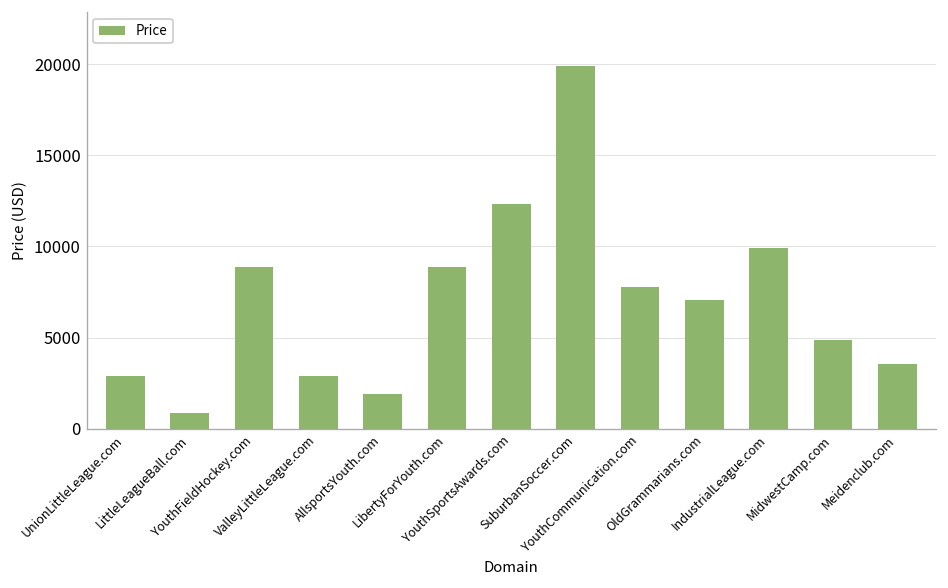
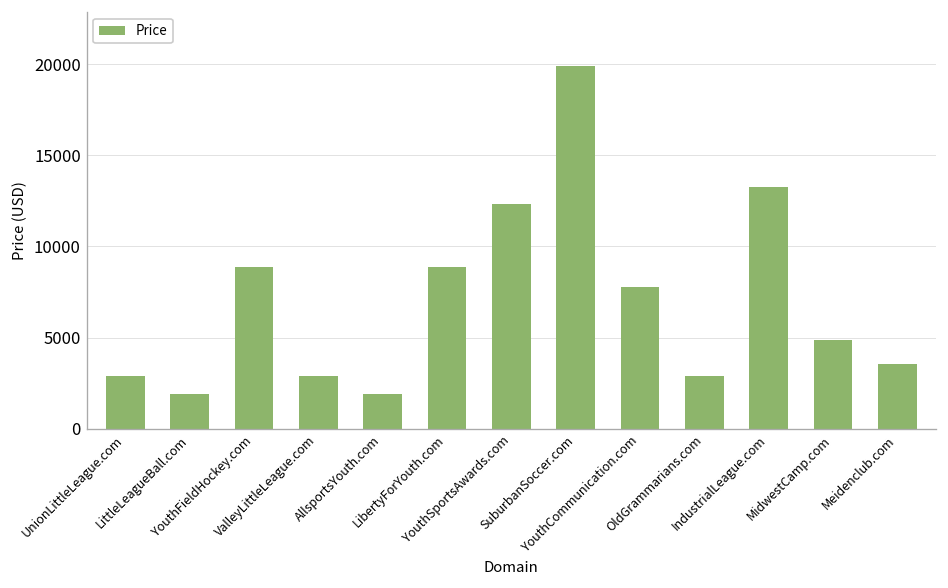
LittleLeagueBall.com: 900 -> 1900
OldGrammarians.com: 7100 -> 2900
IndustrialLeague.com: 9900 -> 13200
